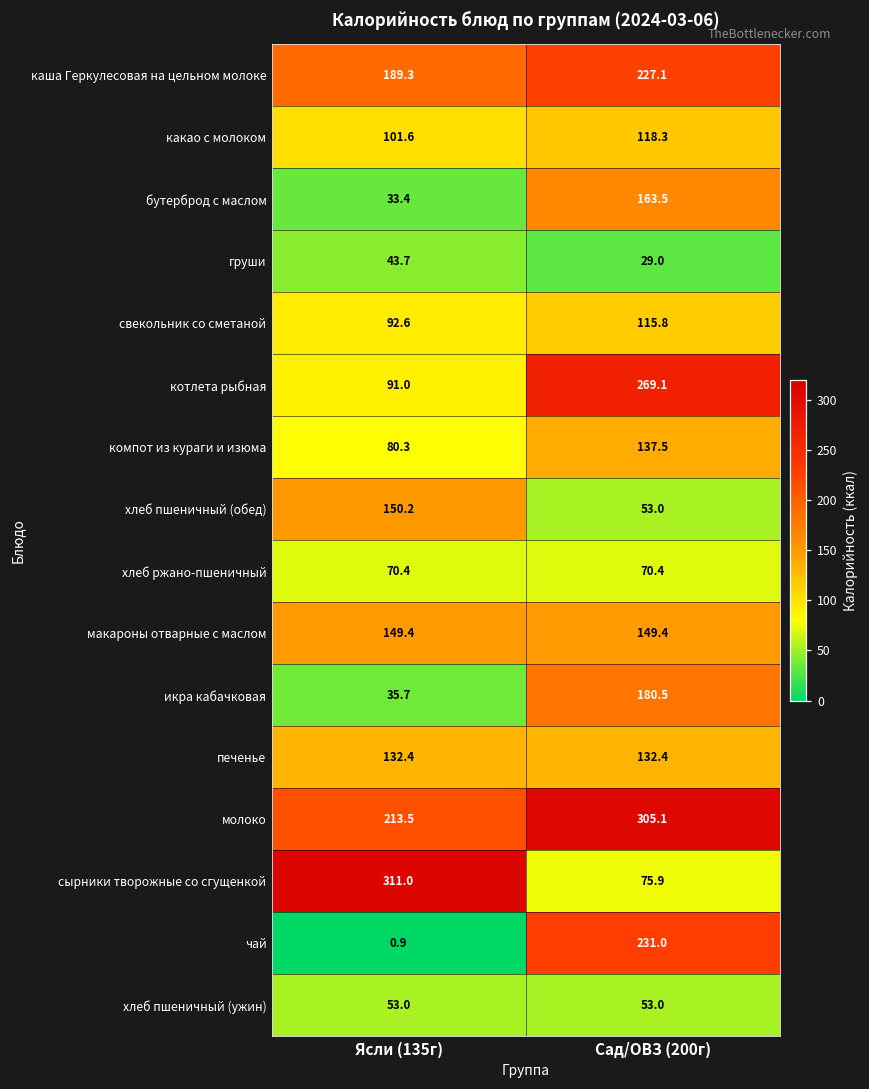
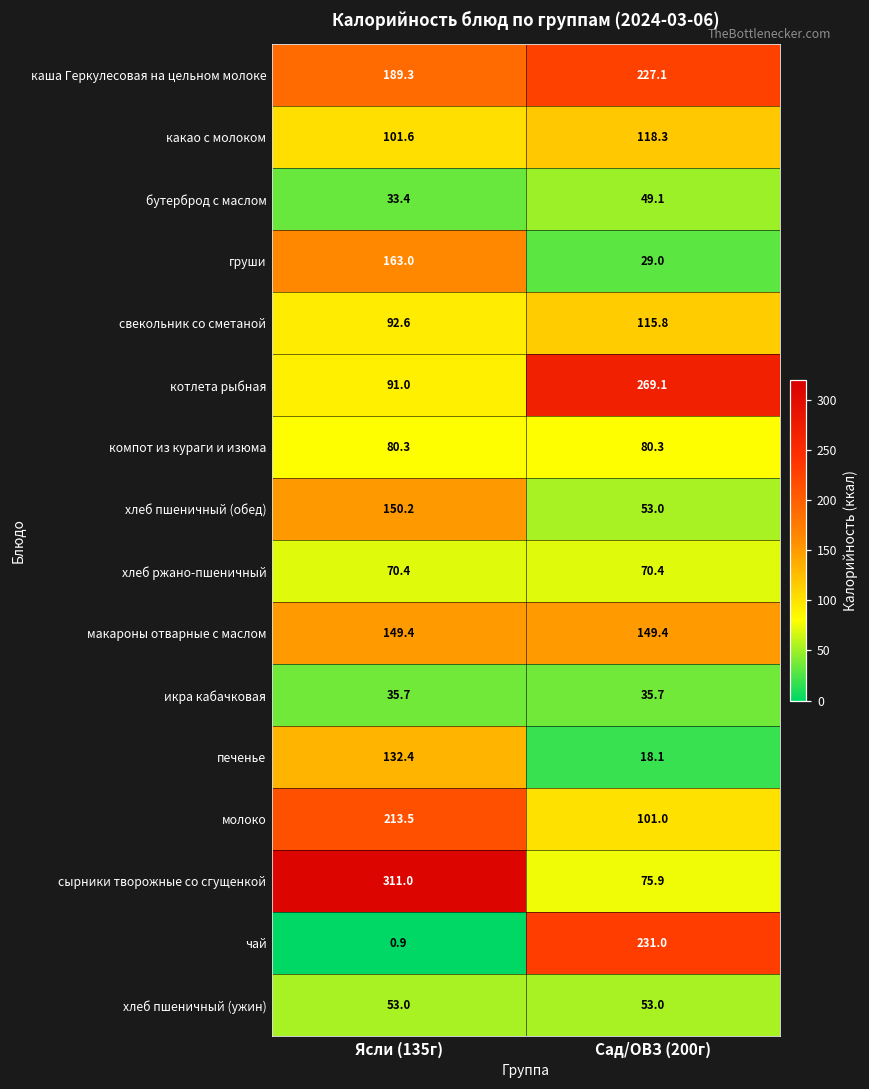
бутерброд с маслом, Сад/ОВЗ (200г): 163.5 -> 49.1
груши, Ясли (135г): 43.7 -> 163.0
компот из кураги и изюма, Сад/ОВЗ (200г): 137.5 -> 80.3
икра кабачковая, Сад/ОВЗ (200г): 180.5 -> 35.7
печенье, Сад/ОВЗ (200г): 132.4 -> 18.1
молоко, Сад/ОВЗ (200г): 305.1 -> 101.0
